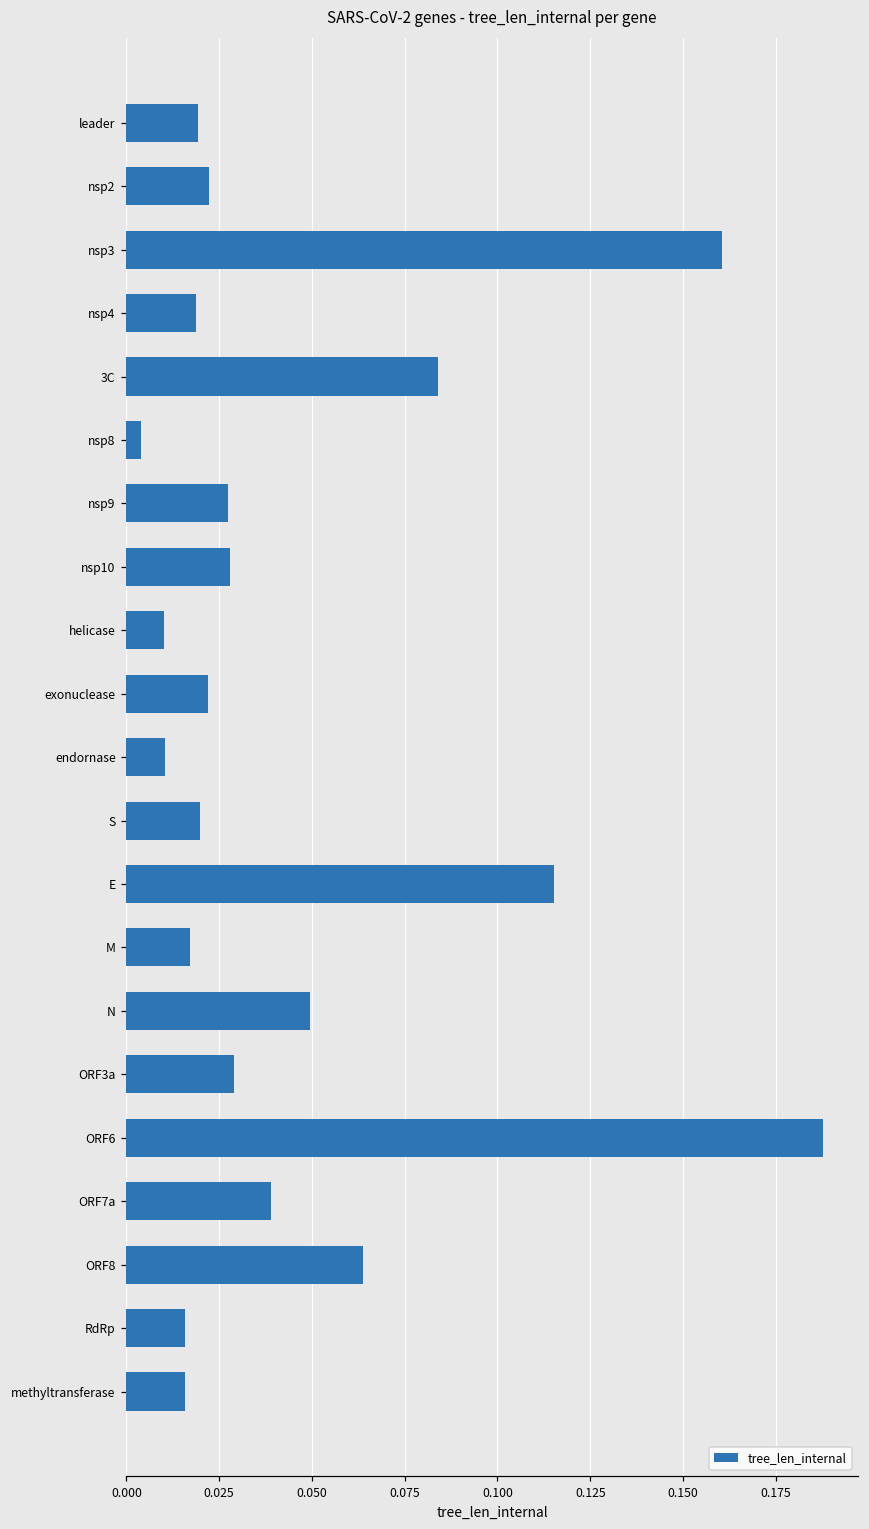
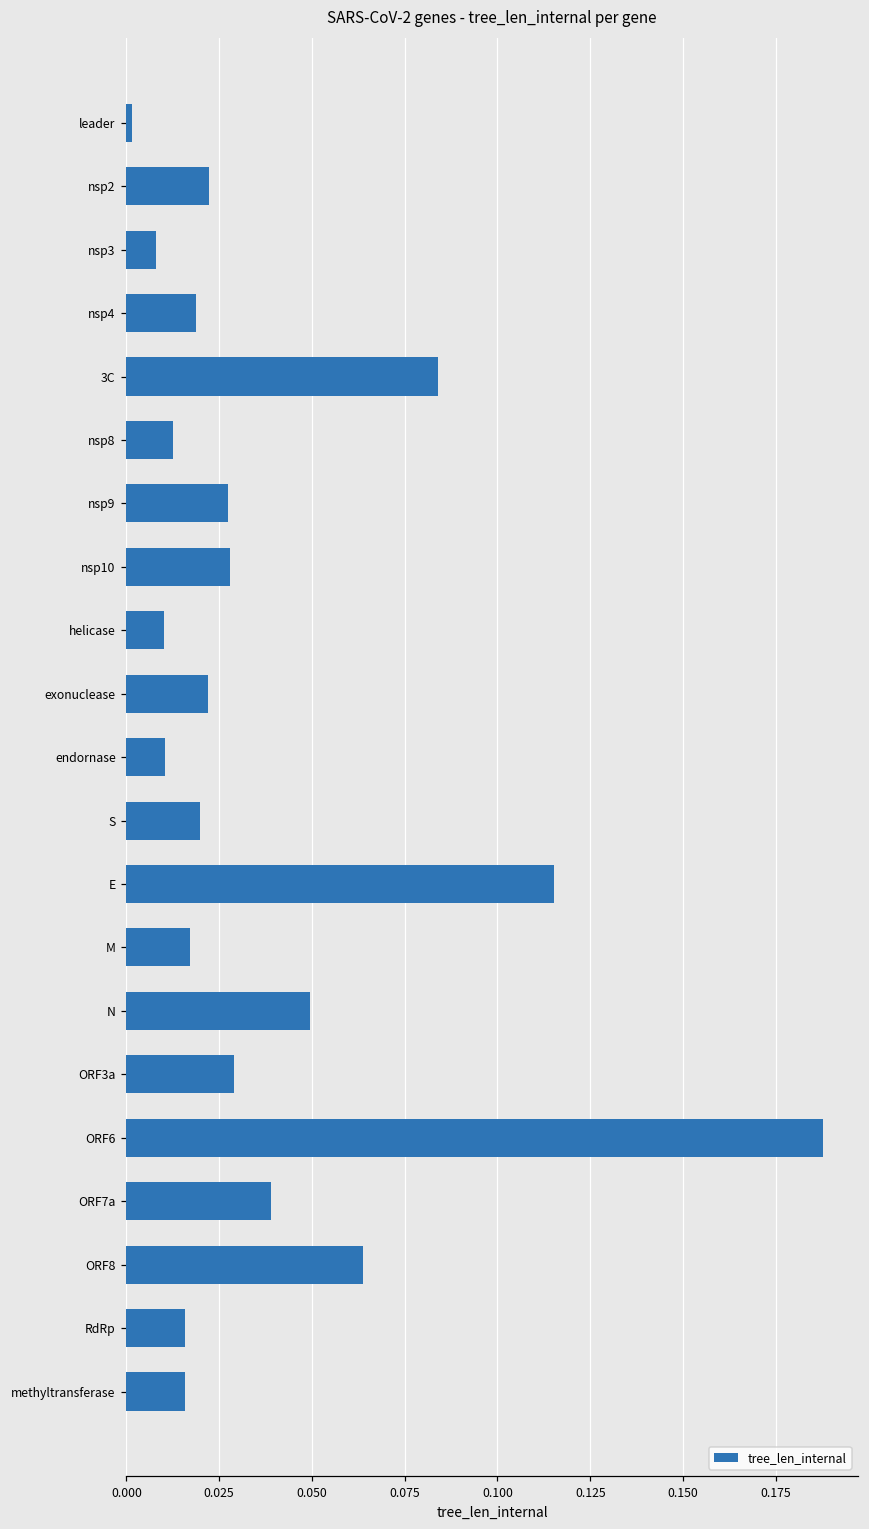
leader: 0.019 -> 0.001
nsp3: 0.160 -> 0.008
nsp8: 0.004 -> 0.013
